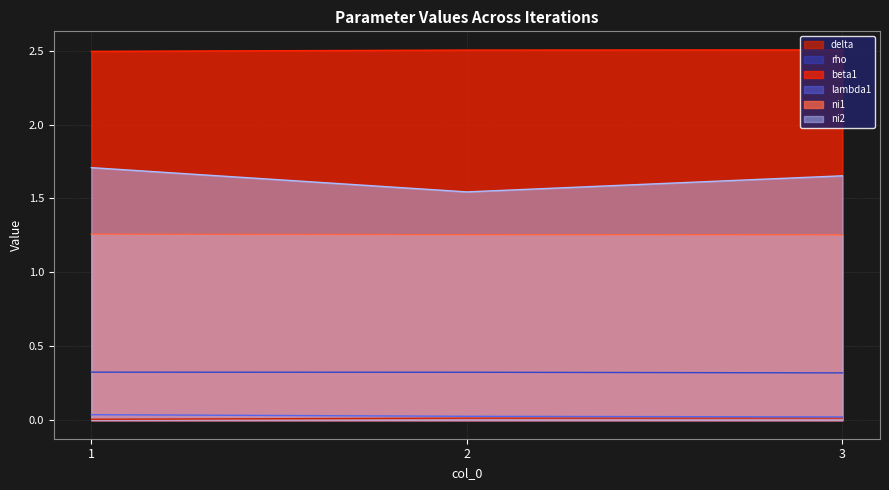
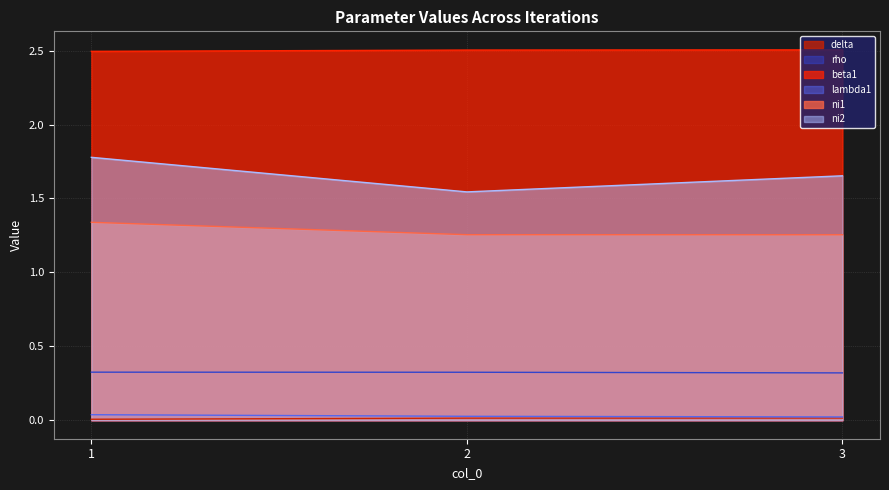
ni1, 1: 1.26 -> 1.34
ni2, 1: 1.71 -> 1.78
